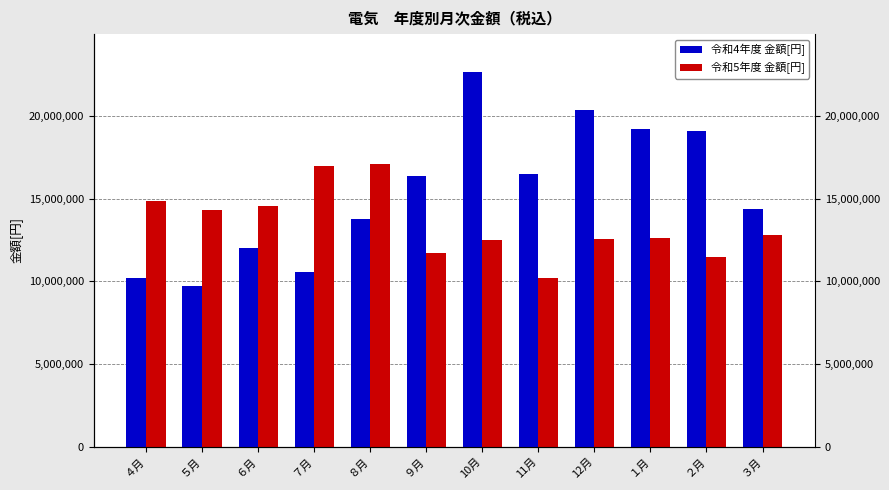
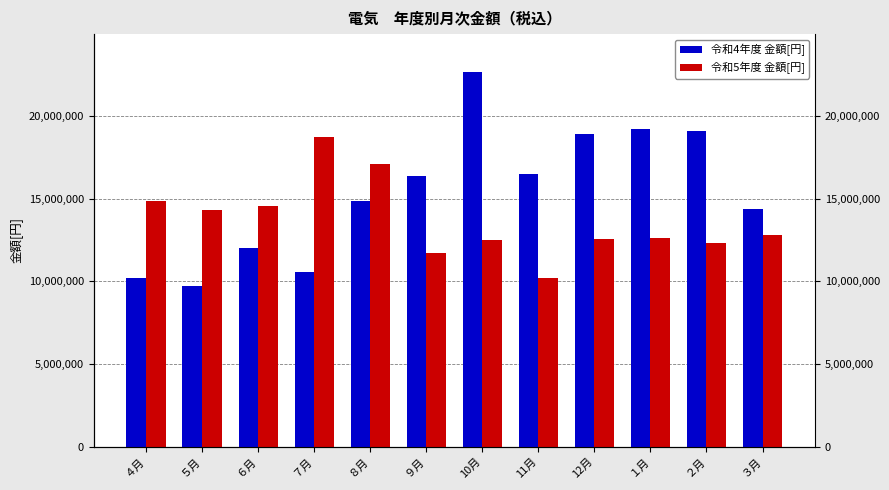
令和5年度 金額[円], ７月: 17,000,000 -> 18,700,000
令和4年度 金額[円], ８月: 13,800,000 -> 14,900,000
令和4年度 金額[円], 12月: 20,400,000 -> 18,900,000
令和5年度 金額[円], ２月: 11,500,000 -> 12,300,000
